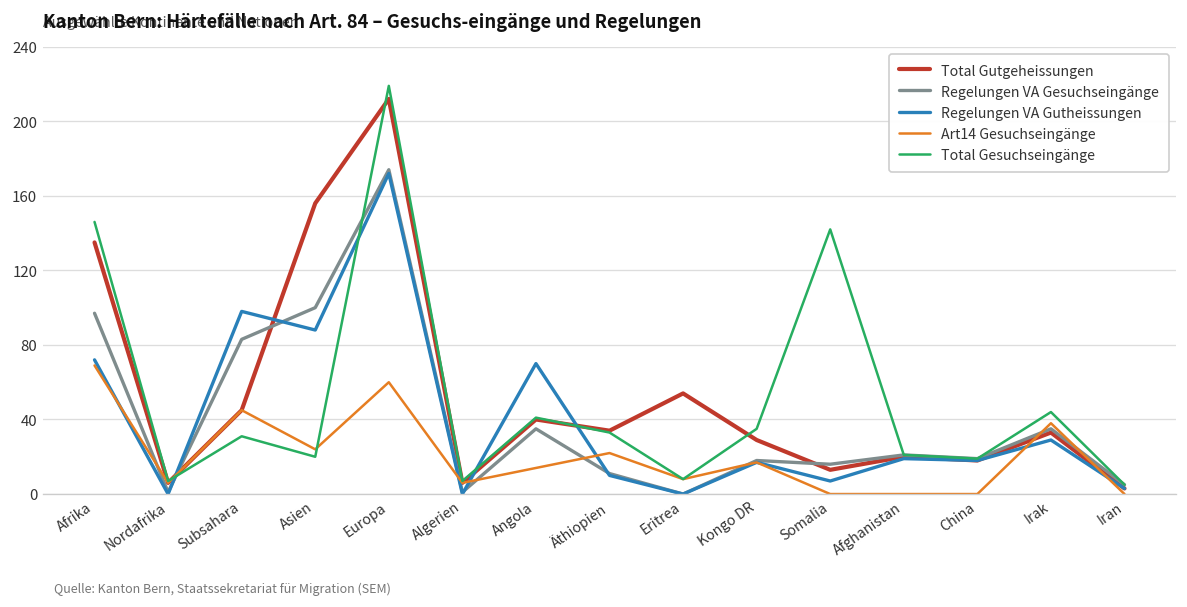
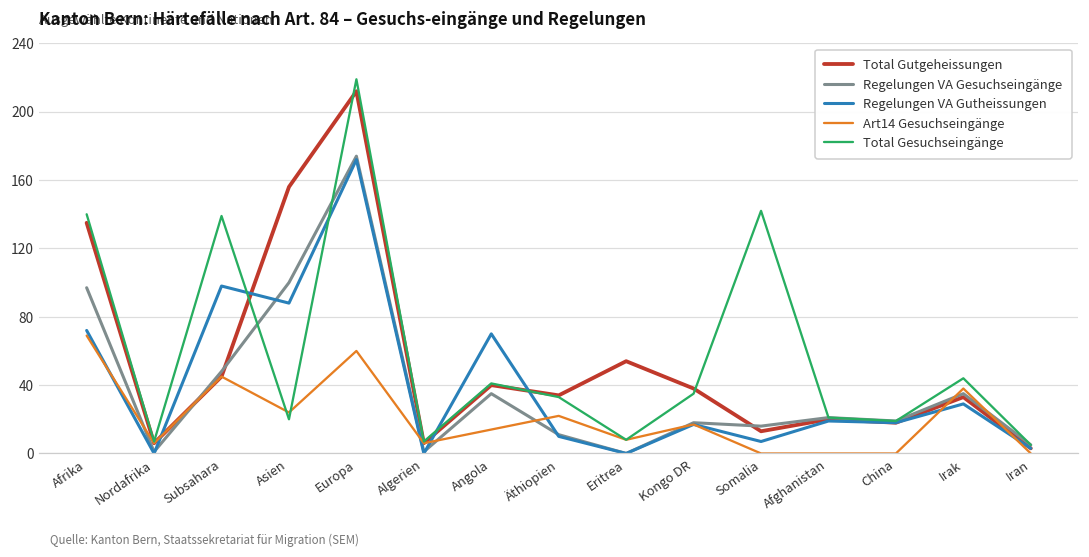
Total Gesuchseingänge, Afrika: 146 -> 140
Regelungen VA Gesuchseingänge, Subsahara: 83 -> 48
Total Gesuchseingänge, Subsahara: 31 -> 139
Total Gutgeheissungen, Kongo DR: 29 -> 38
